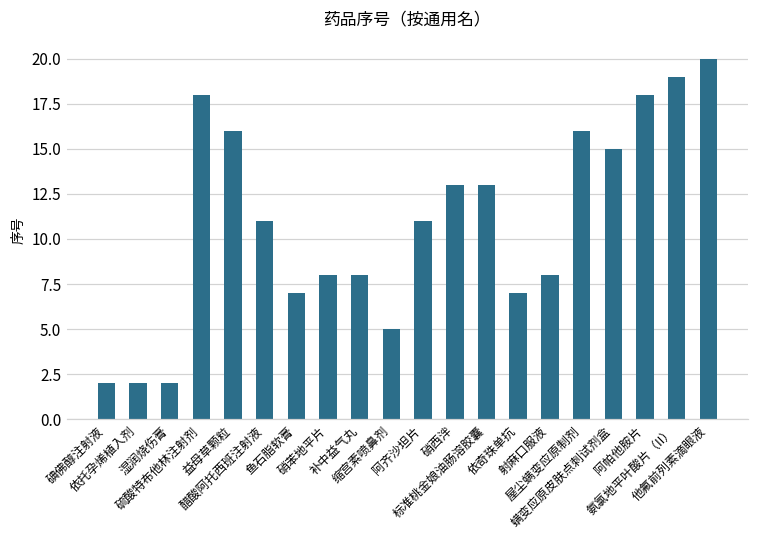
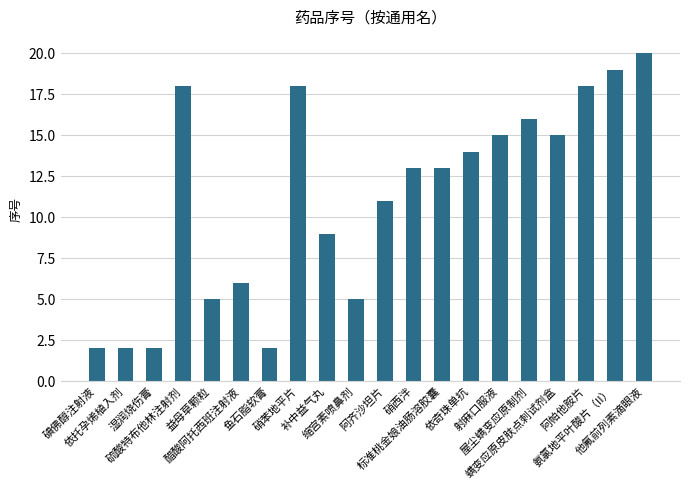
益母草颗粒: 16 -> 5
醋酸阿托西班注射液: 11 -> 6
鱼石脂软膏: 7 -> 2
硝苯地平片: 8 -> 18
补中益气丸: 8 -> 9
依奇珠单抗: 7 -> 14
射麻口服液: 8 -> 15
